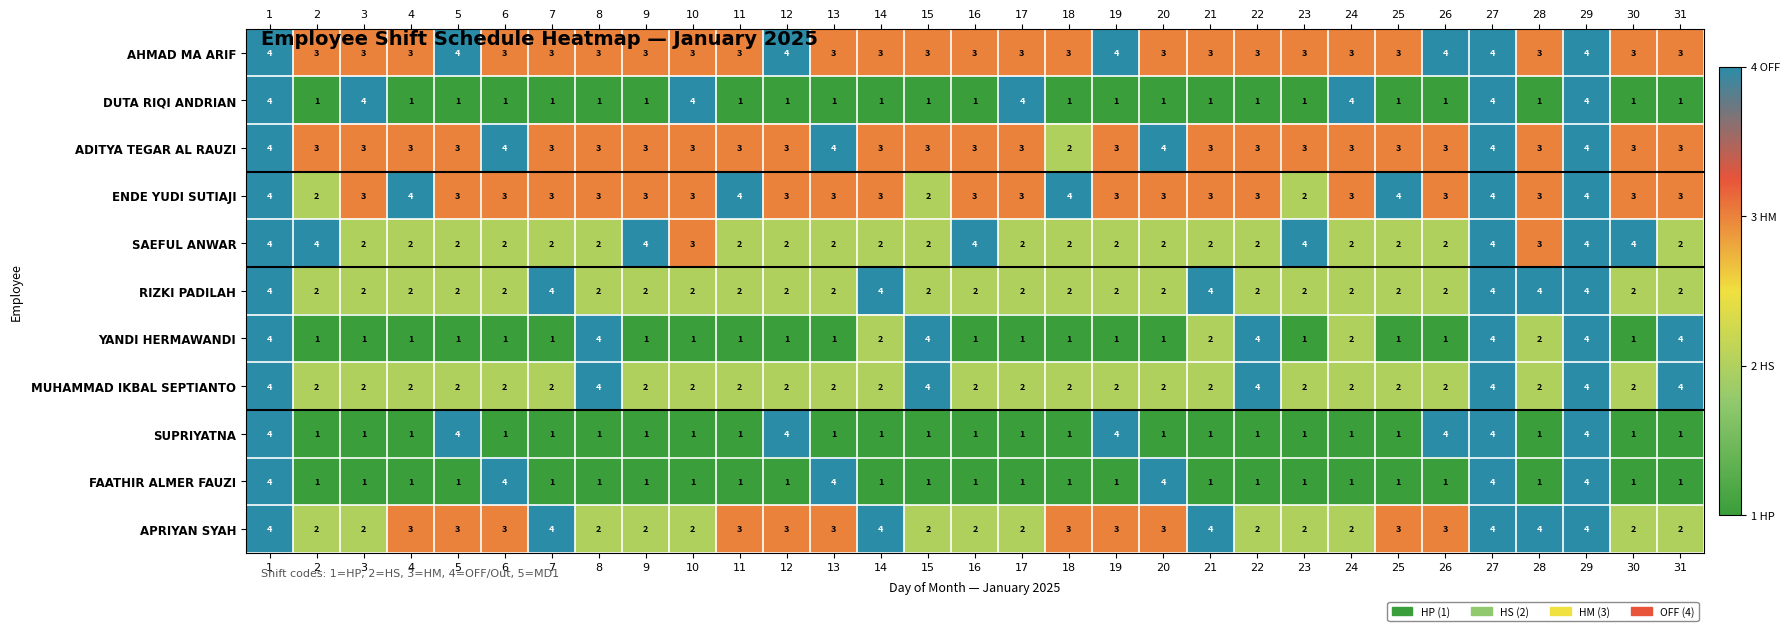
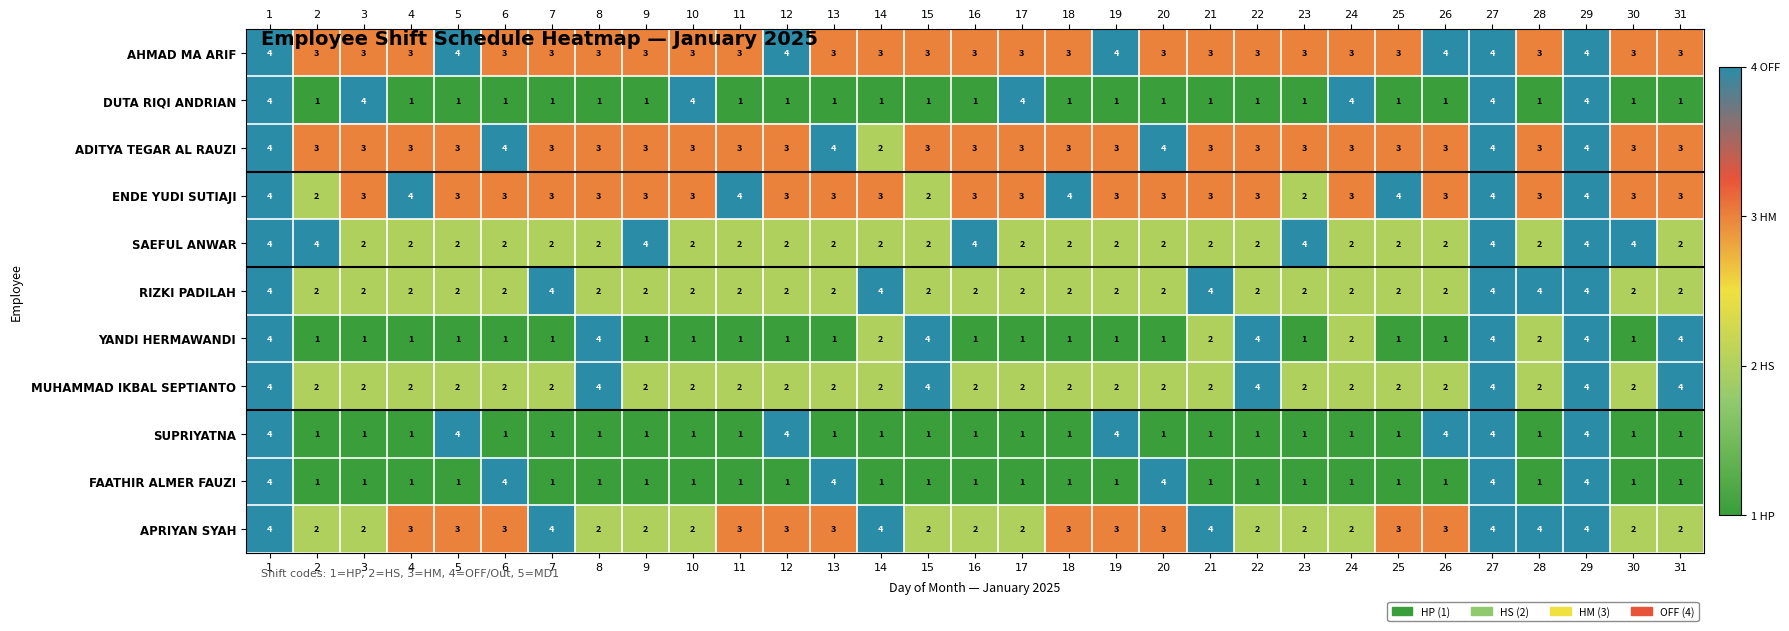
ADITYA TEGAR AL RAUZI, 14: 3 -> 2
ADITYA TEGAR AL RAUZI, 18: 2 -> 3
SAEFUL ANWAR, 10: 3 -> 2
SAEFUL ANWAR, 28: 3 -> 2
